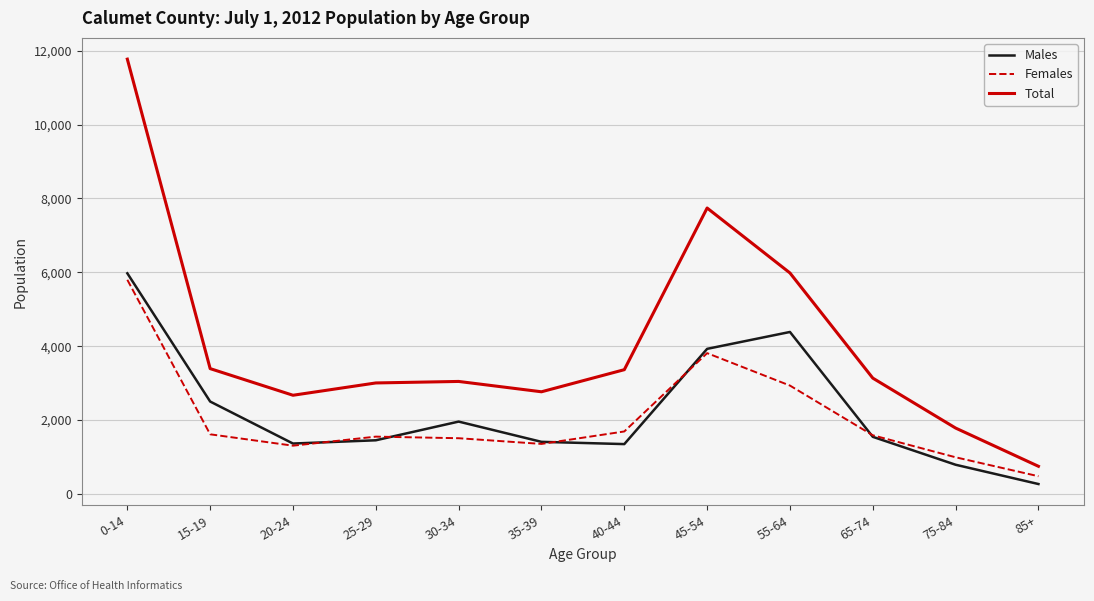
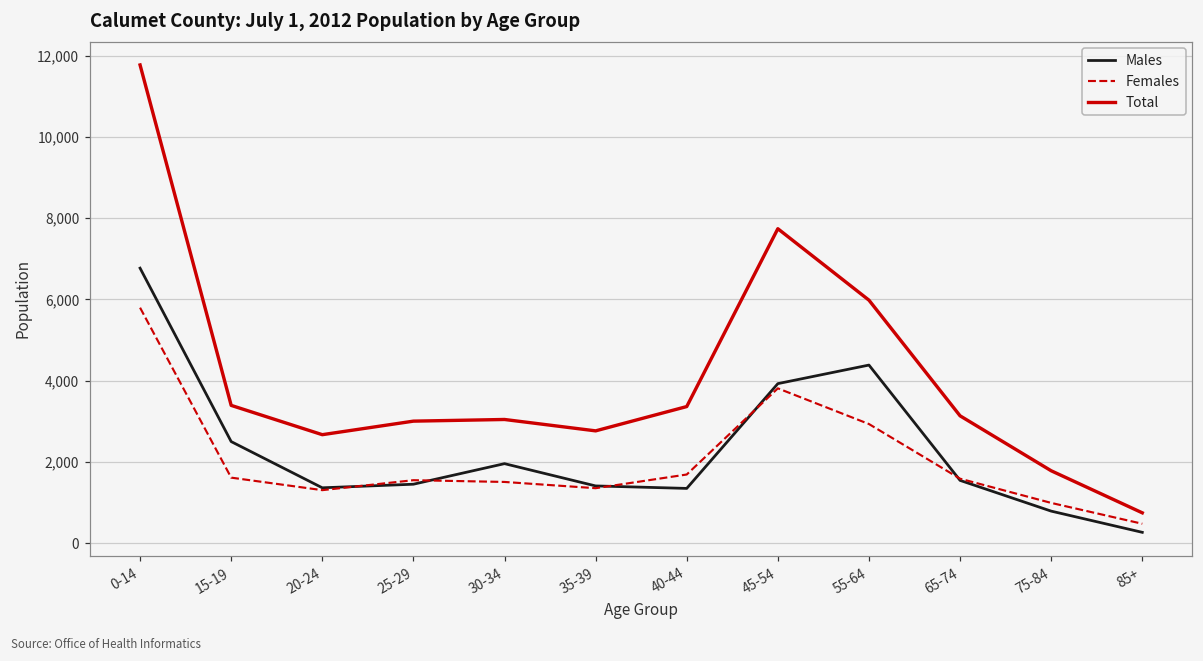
Males, 0-14: 6,000 -> 6,800
